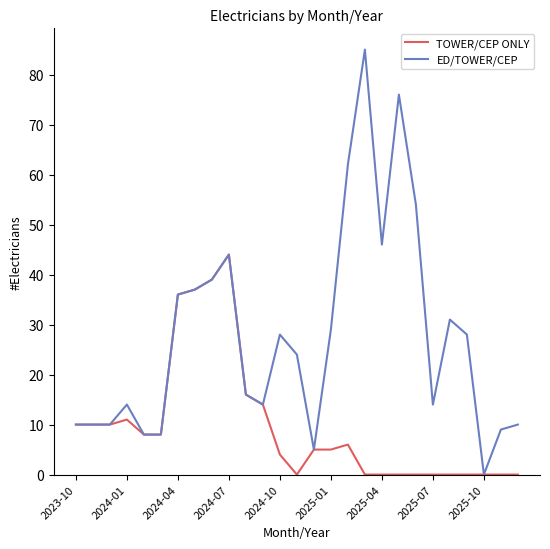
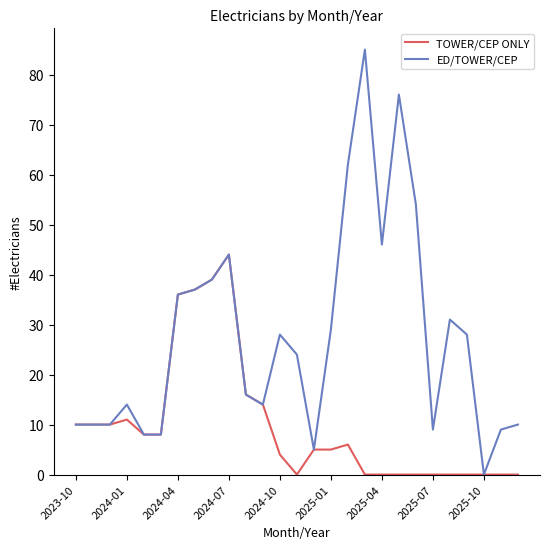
ED/TOWER/CEP, 2025-07: 14 -> 9
